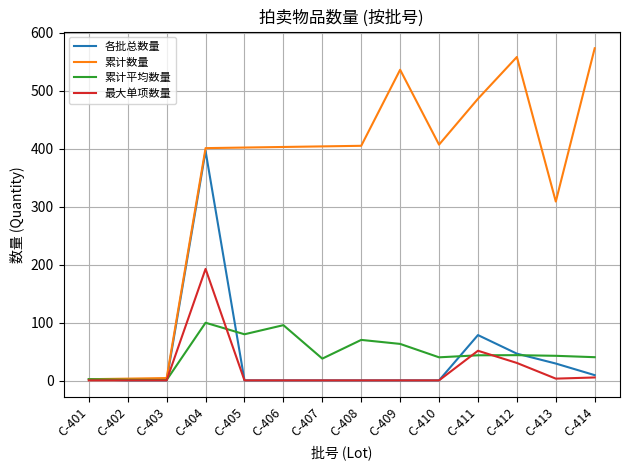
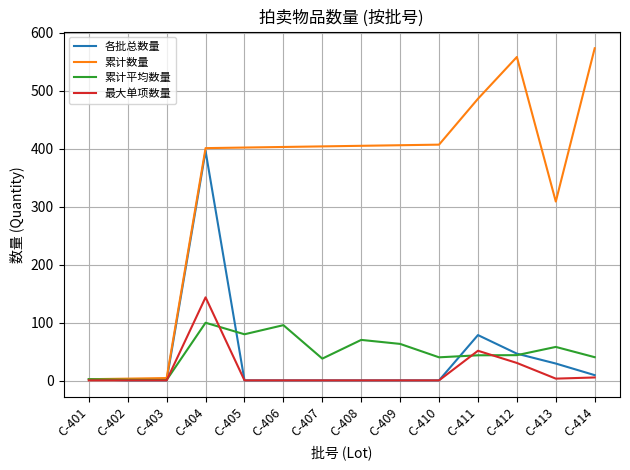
最大单项数量, C-404: 190 -> 140
累计数量, C-409: 540 -> 410
累计平均数量, C-413: 40 -> 60
